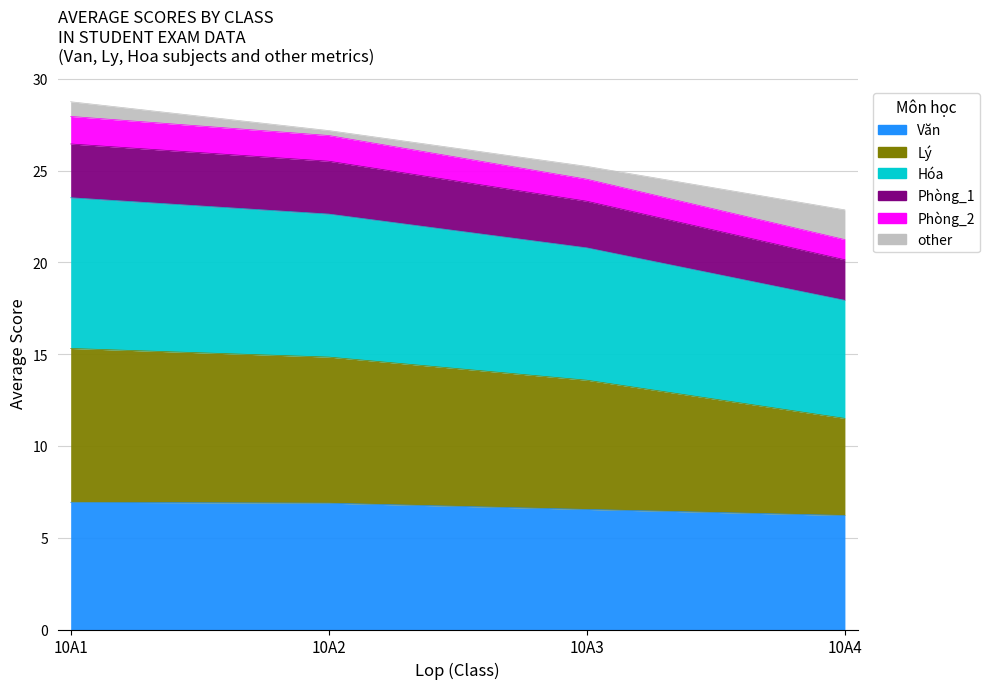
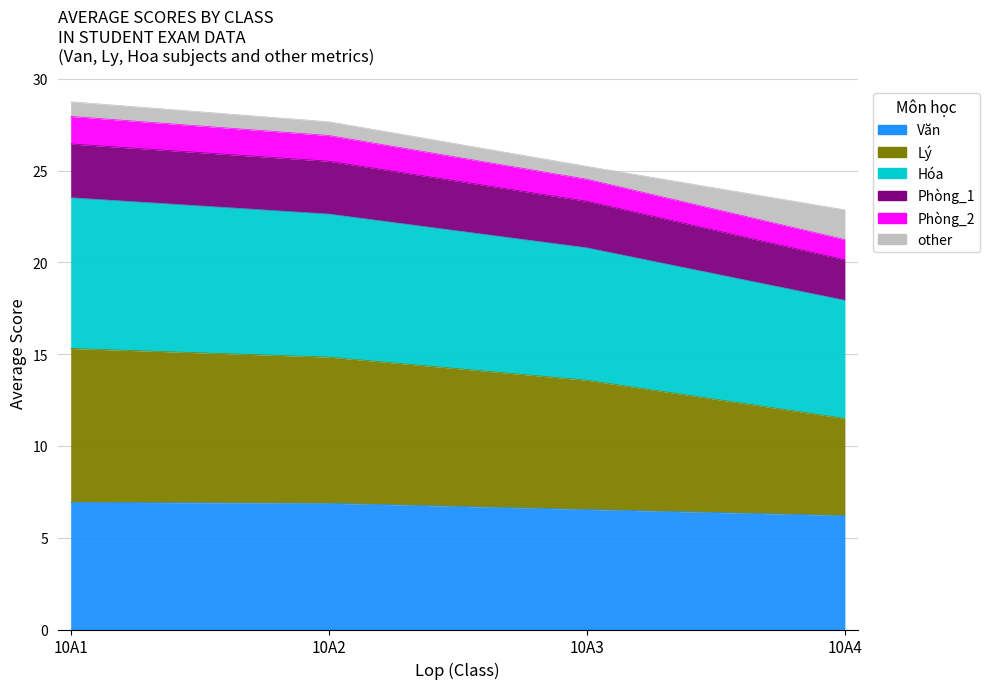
other, 10A2: 0.3 -> 0.8
